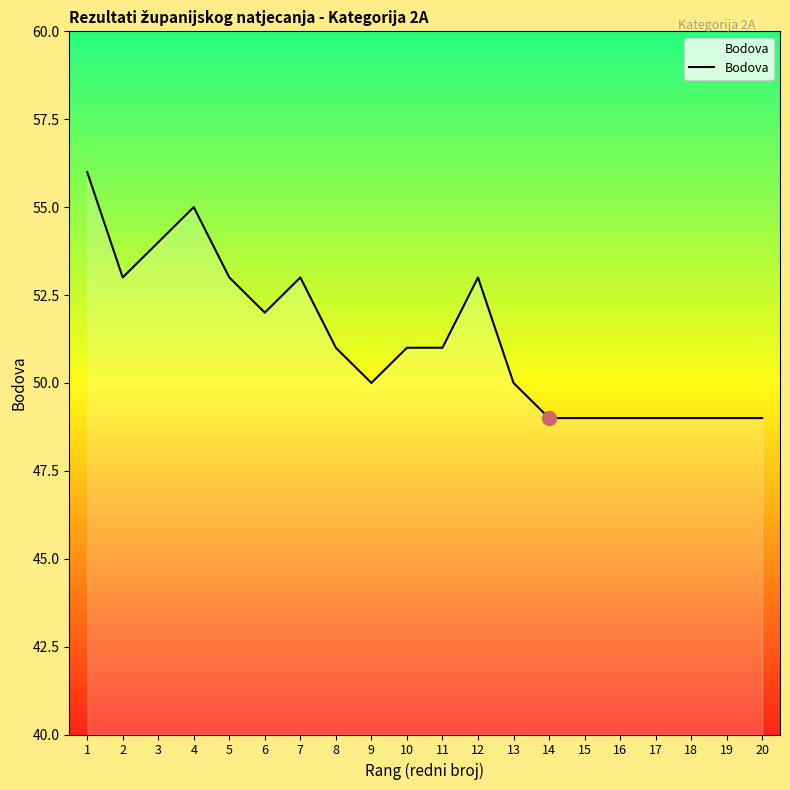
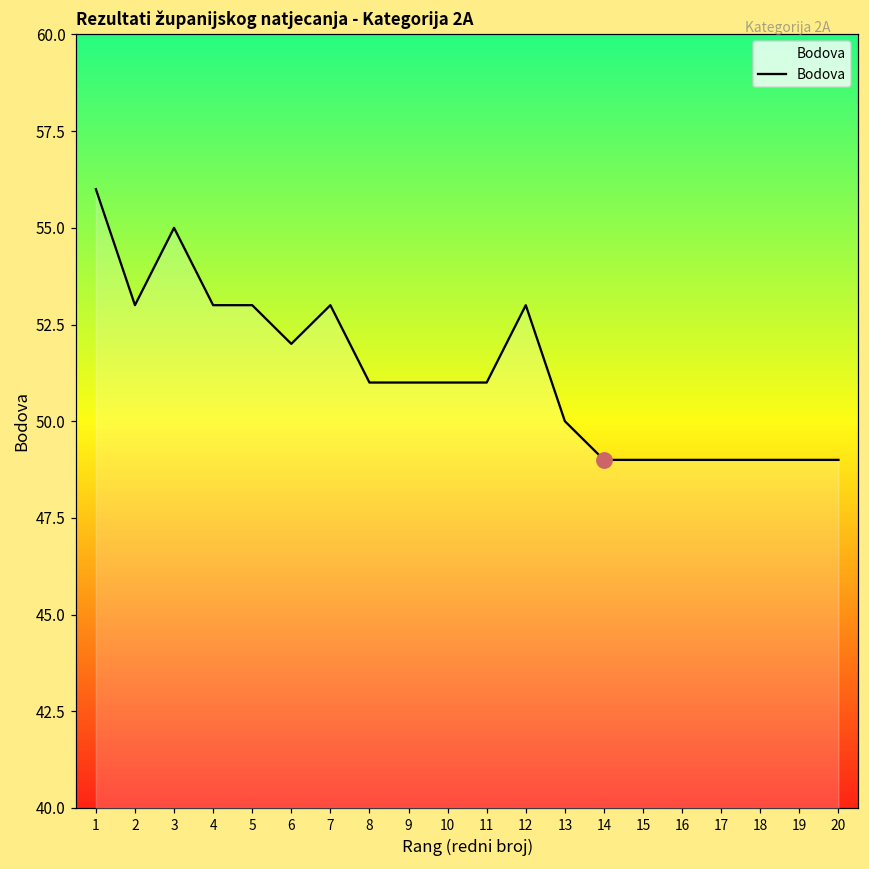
Bodova, 3: 54 -> 55
Bodova, 4: 55 -> 53
Bodova, 9: 50 -> 51
